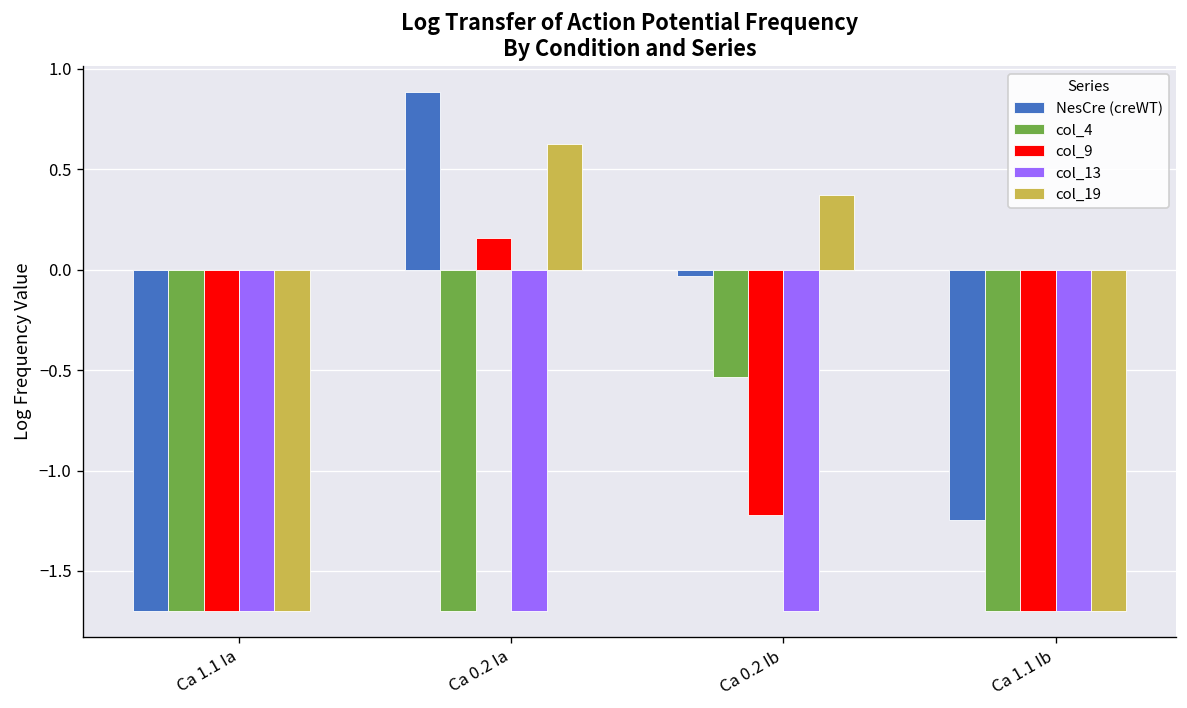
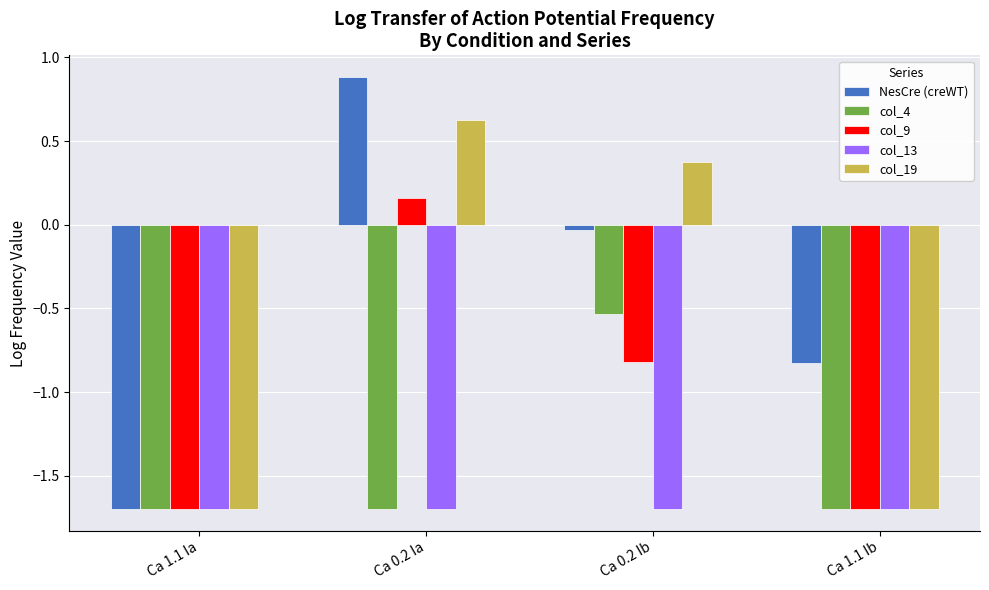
col_9, Ca 0.2 Ib: -1.22 -> -0.82
NesCre (creWT), Ca 1.1 Ib: -1.24 -> -0.83
